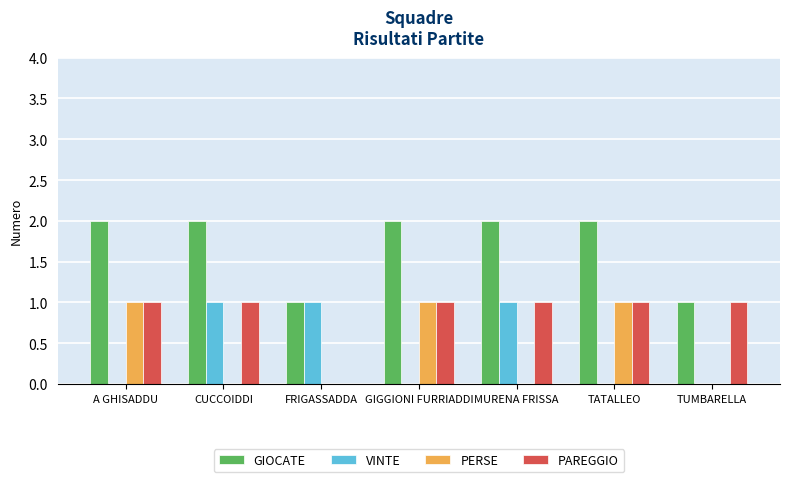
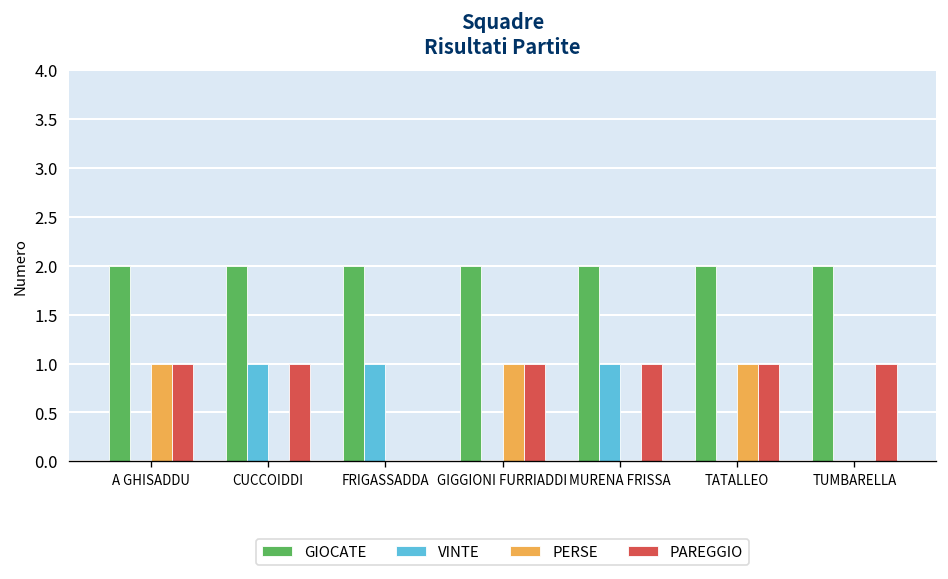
GIOCATE, FRIGASSADDA: 1 -> 2
GIOCATE, TUMBARELLA: 1 -> 2
